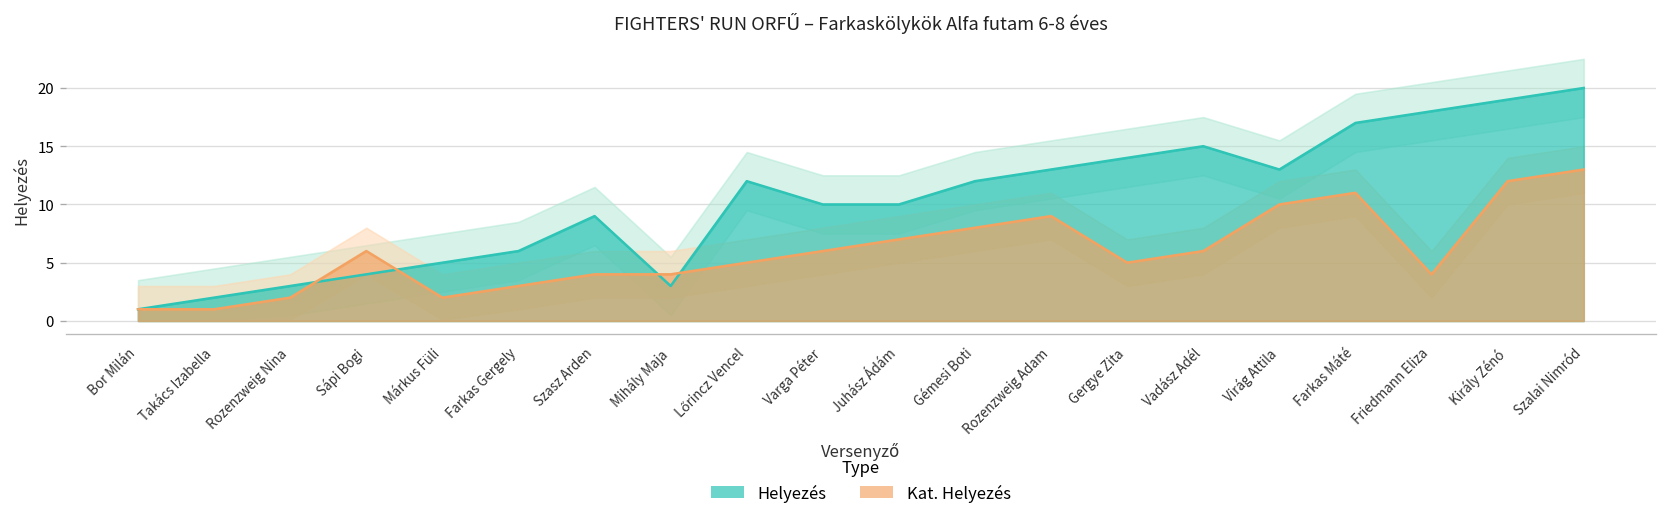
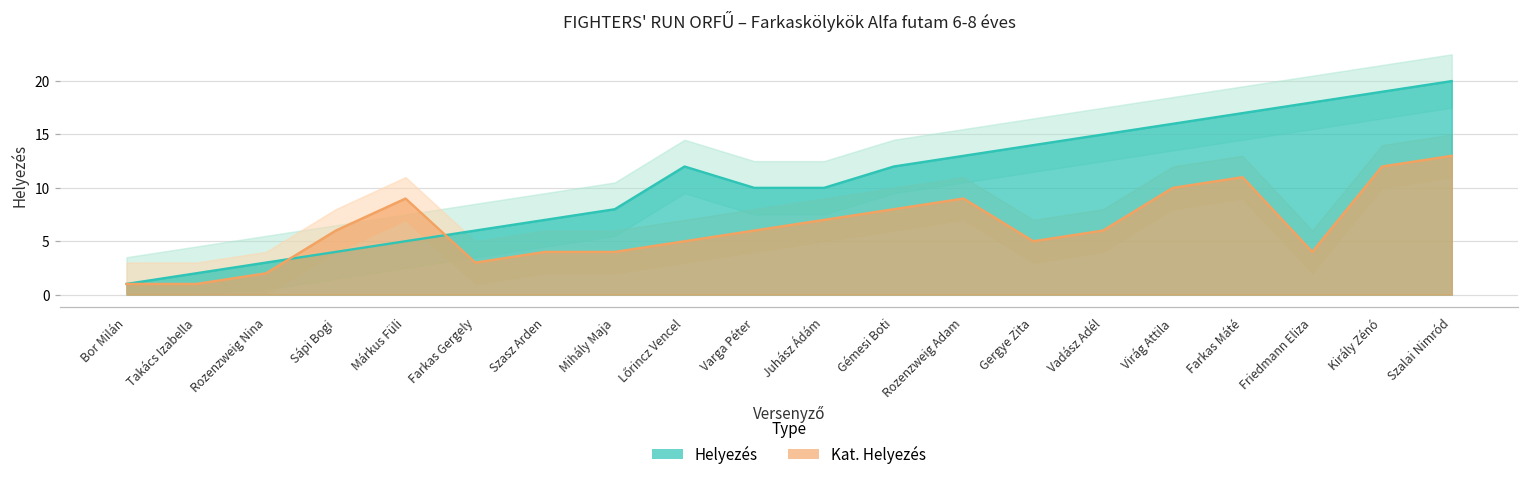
Kat. Helyezés, Márkus Füli: 2 -> 9
Helyezés, Szasz Arden: 9 -> 7
Helyezés, Mihály Maja: 3 -> 8
Helyezés, Virág Attila: 13 -> 16
